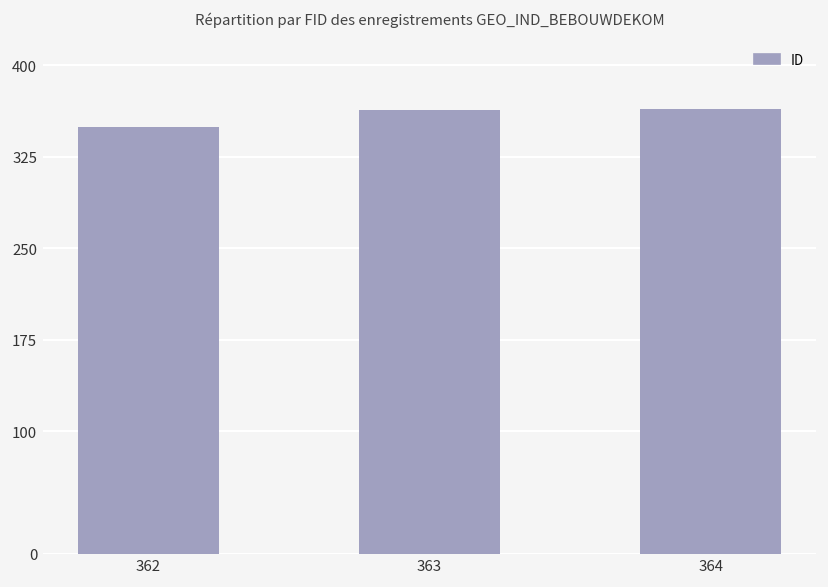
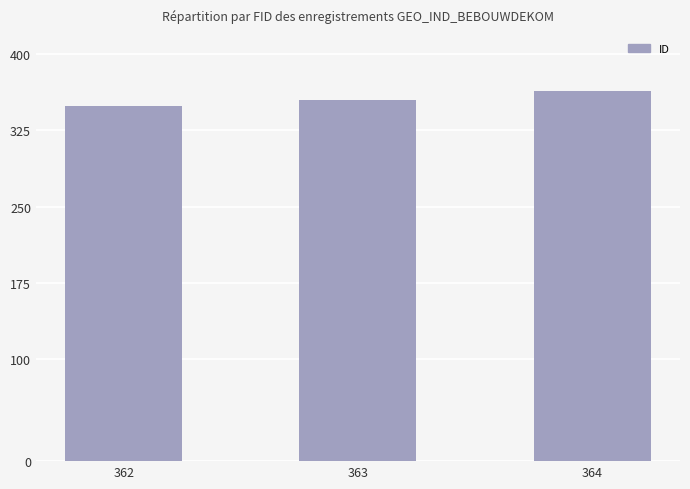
363: 363 -> 355
